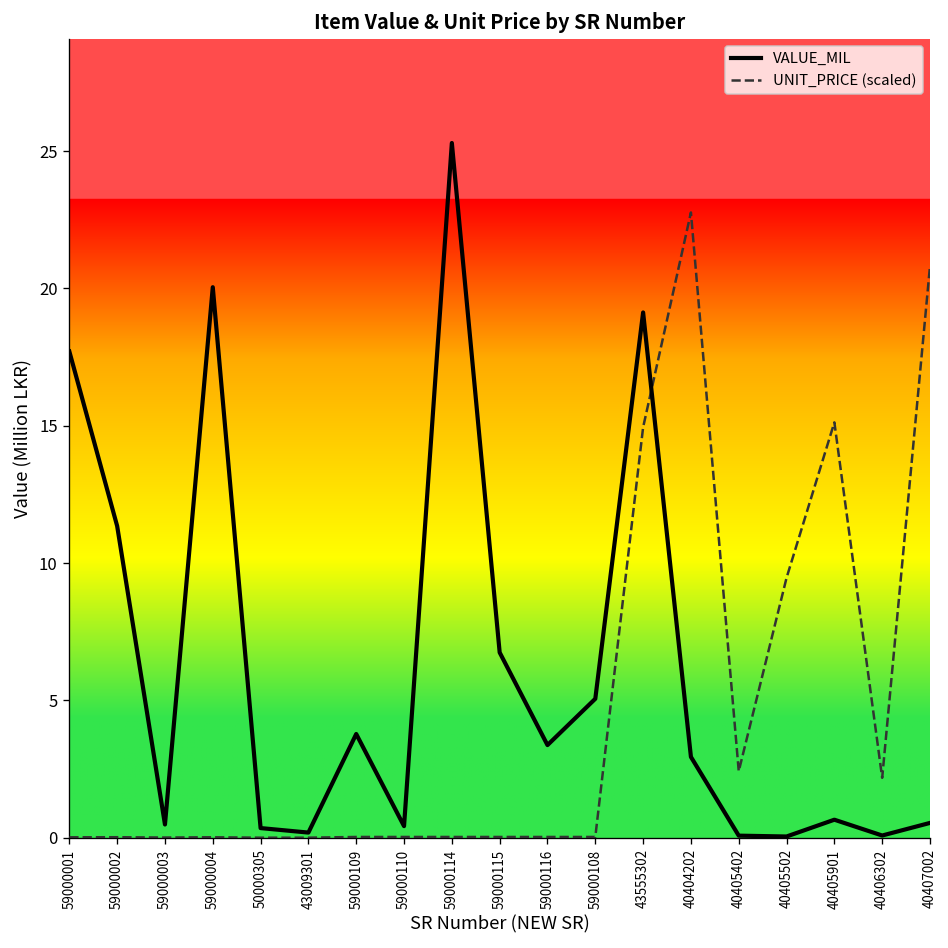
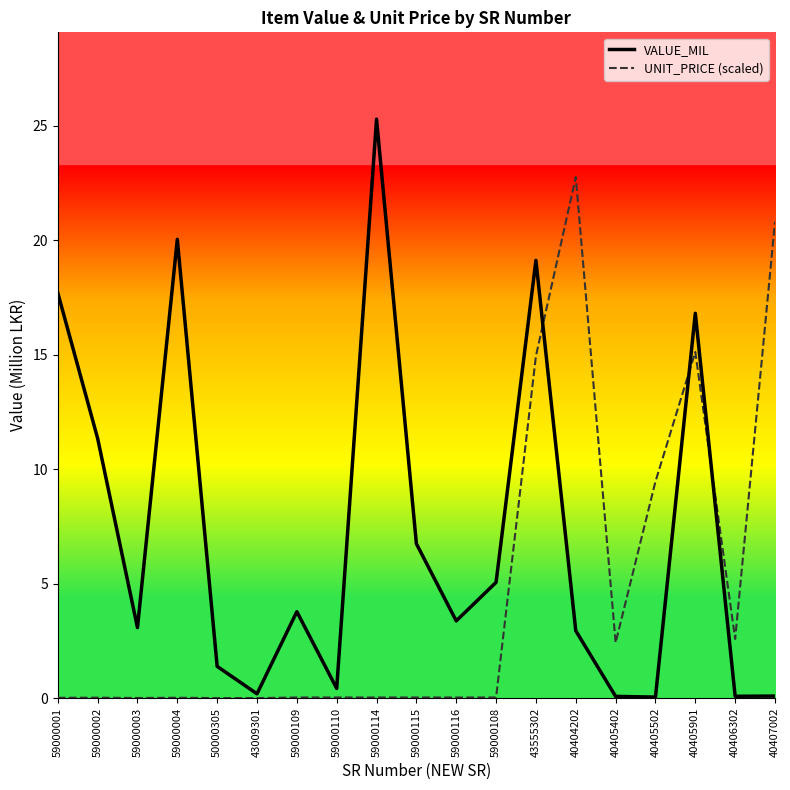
VALUE_MIL, 59000003: 0.5 -> 3.1
VALUE_MIL, 50000305: 0.4 -> 1.4
VALUE_MIL, 40405901: 0.7 -> 16.8
UNIT_PRICE (scaled), 40406302: 2.2 -> 2.6
VALUE_MIL, 40407002: 0.5 -> 0.1
